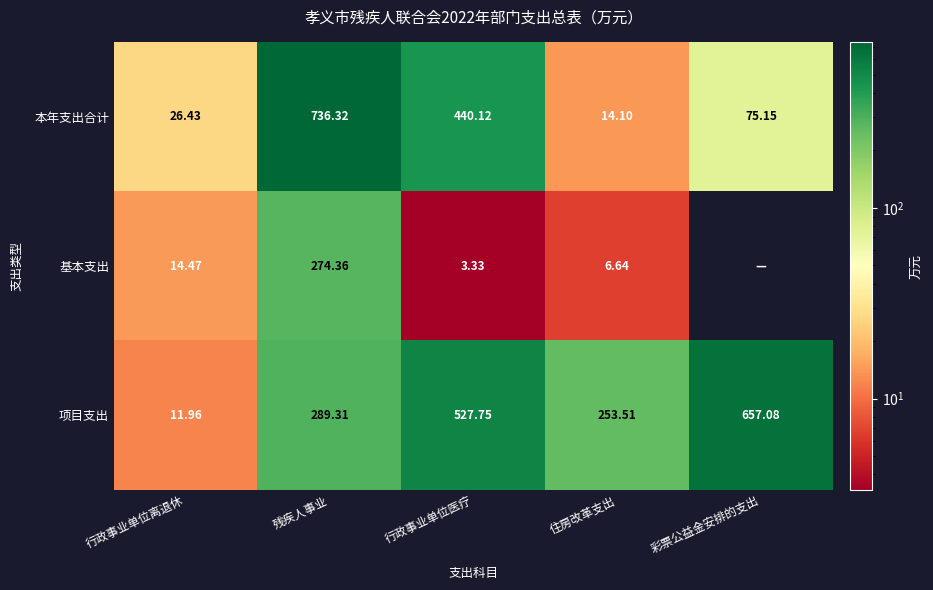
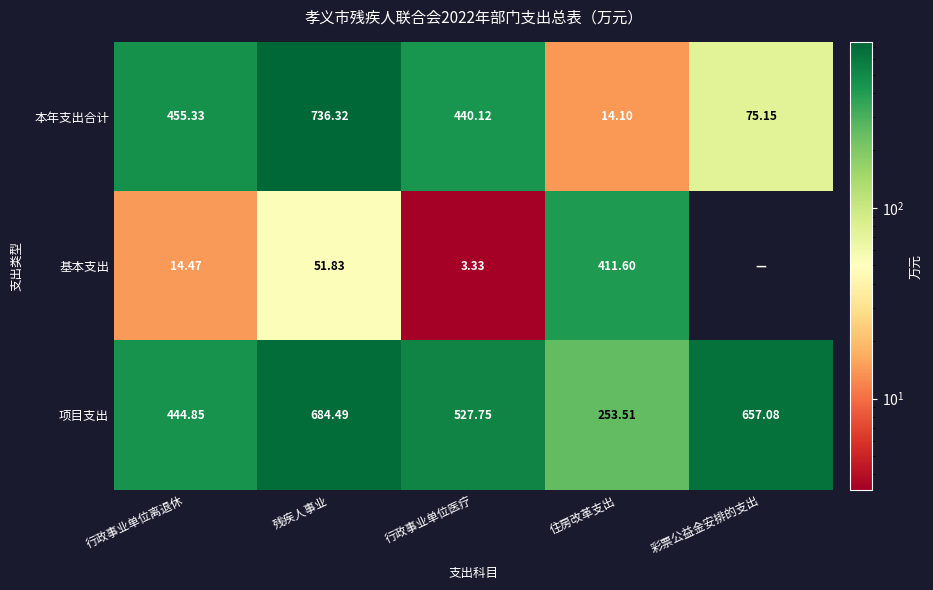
本年支出合计, 行政事业单位离退休: 26.43 -> 455.33
基本支出, 残疾人事业: 274.36 -> 51.83
基本支出, 住房改革支出: 6.64 -> 411.60
项目支出, 行政事业单位离退休: 11.96 -> 444.85
项目支出, 残疾人事业: 289.31 -> 684.49
